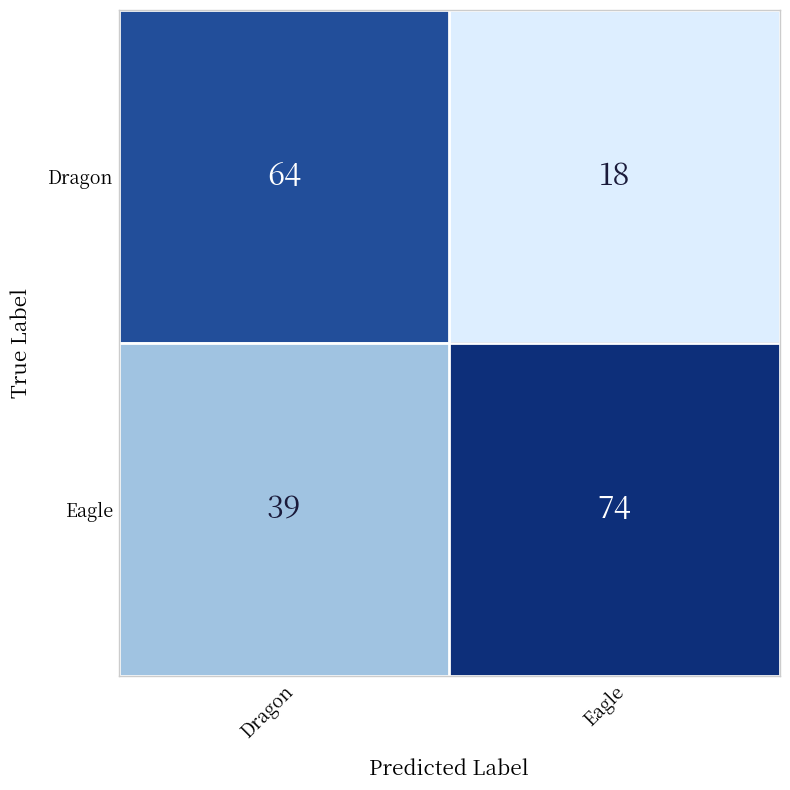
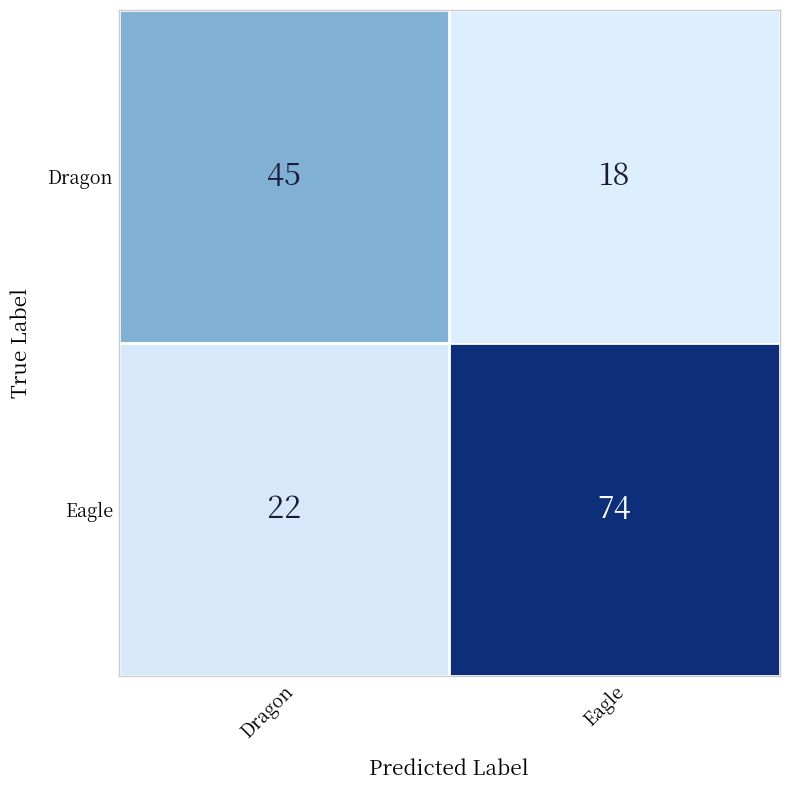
Dragon, Dragon: 64 -> 45
Eagle, Dragon: 39 -> 22
